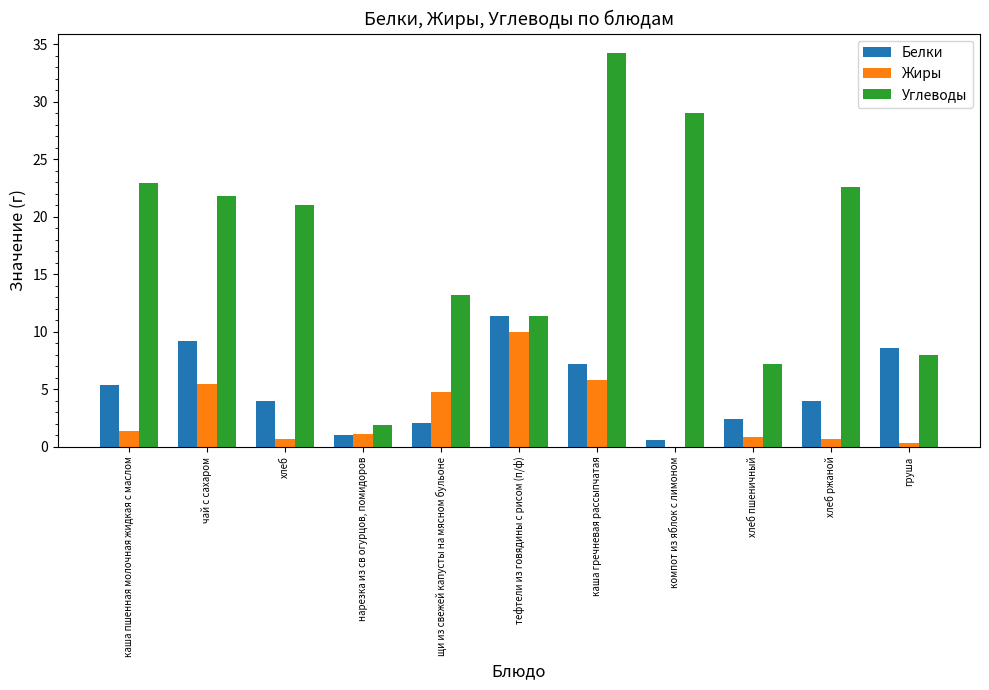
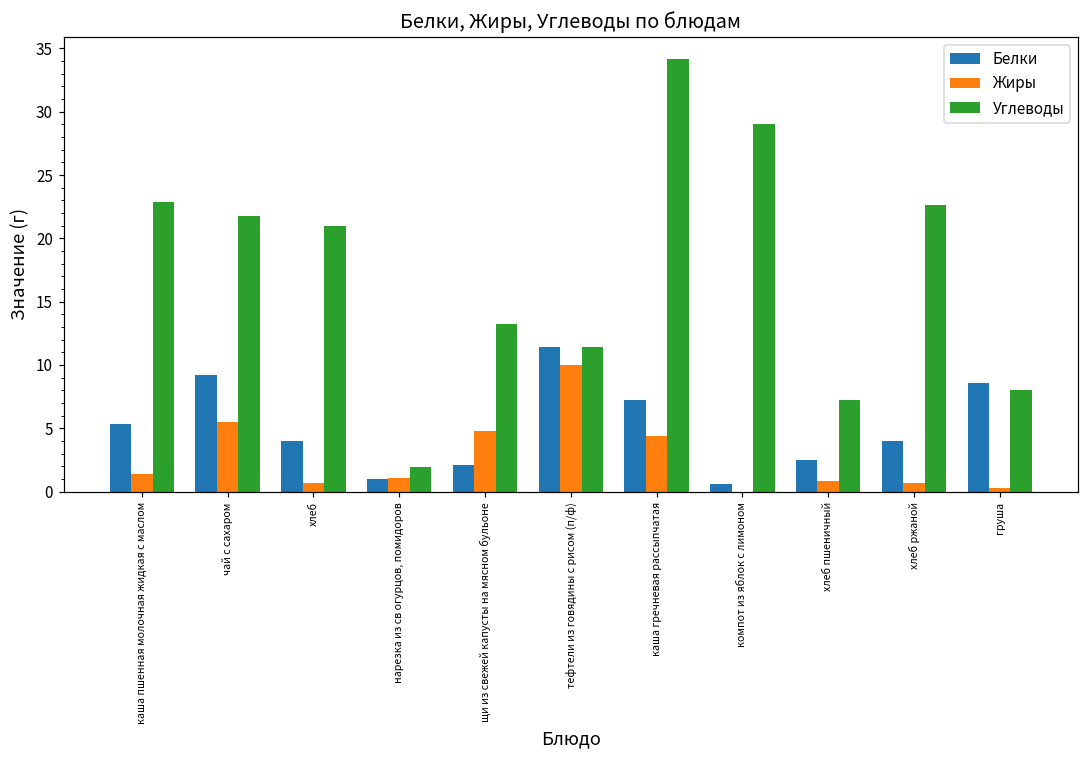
Жиры, каша гречневая рассыпчатая: 5.8 -> 4.4
